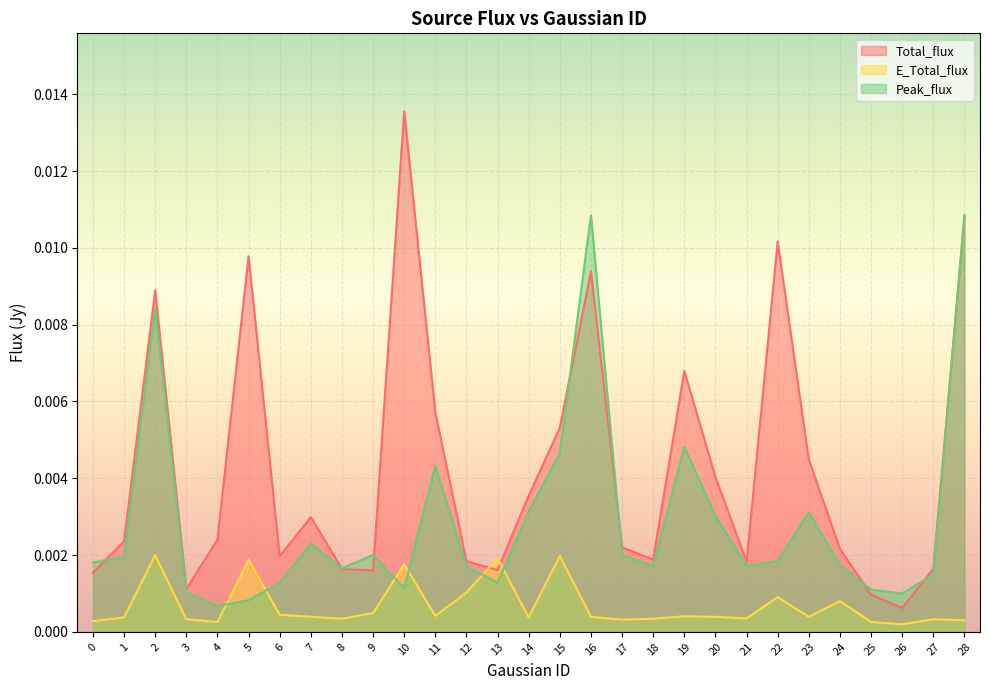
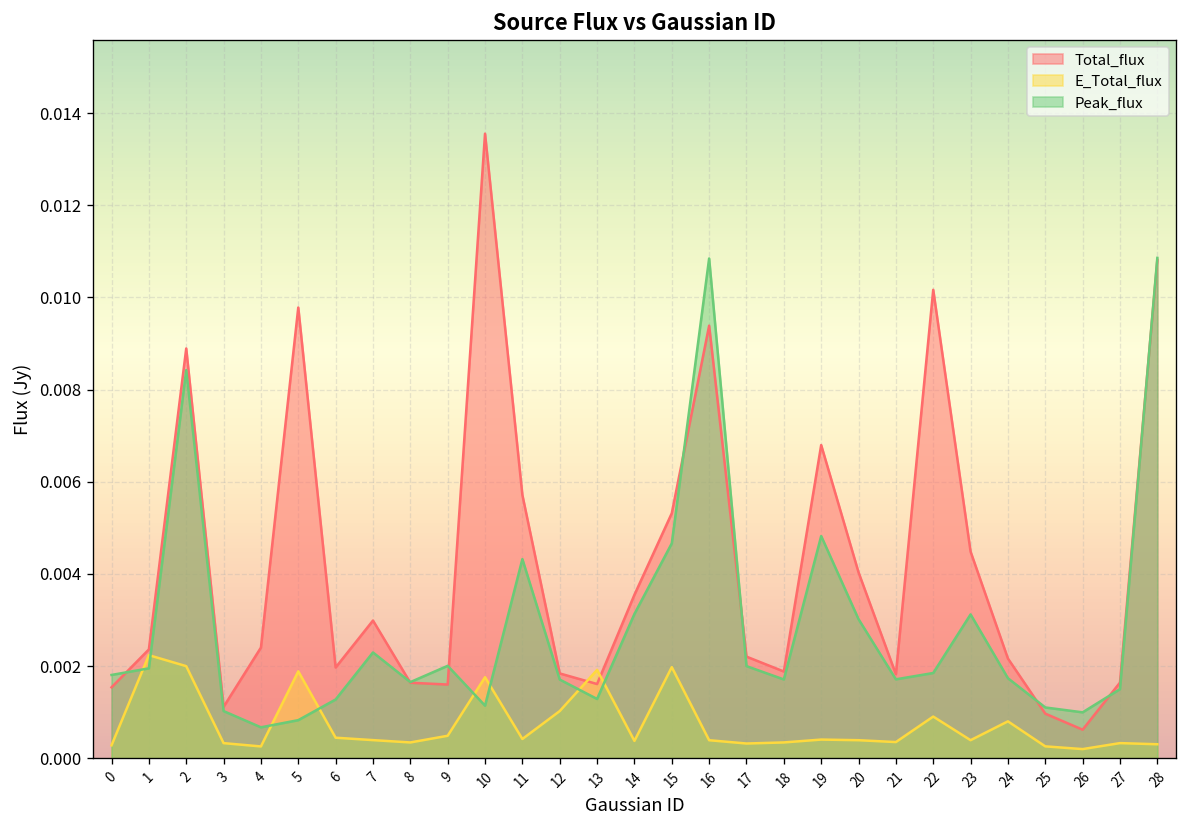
E_Total_flux, 1: 0.0004 -> 0.0022
